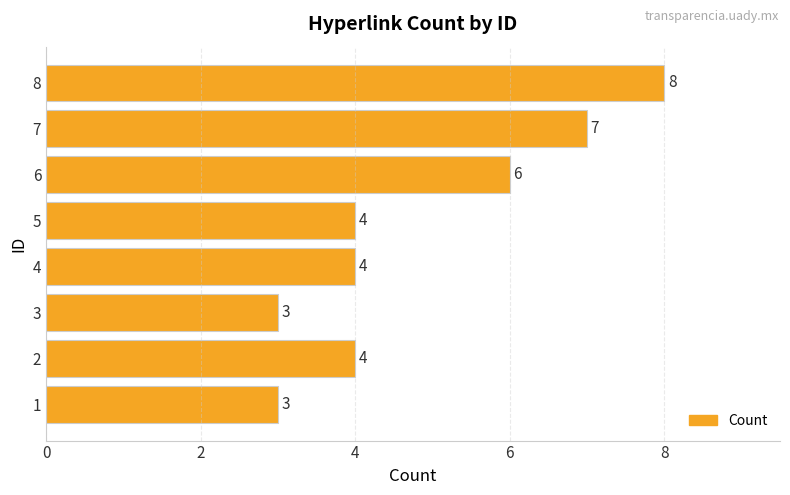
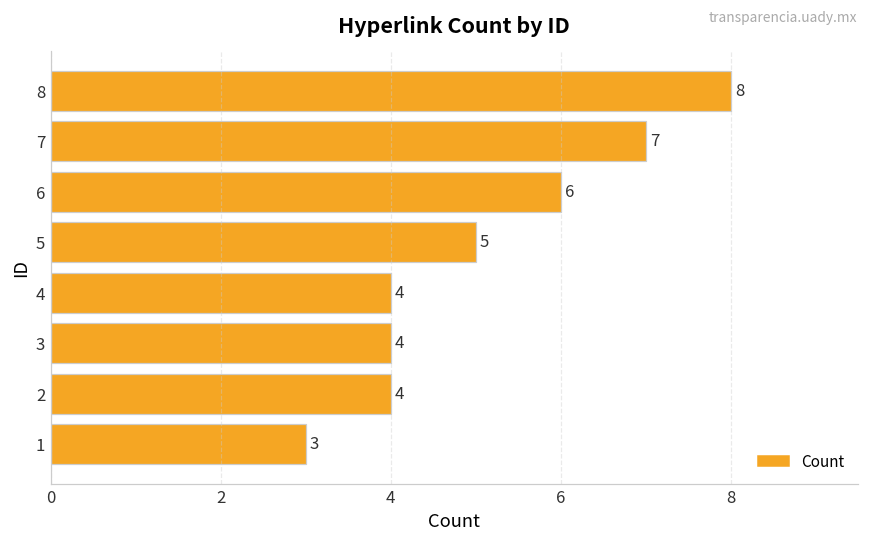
5: 4 -> 5
3: 3 -> 4
